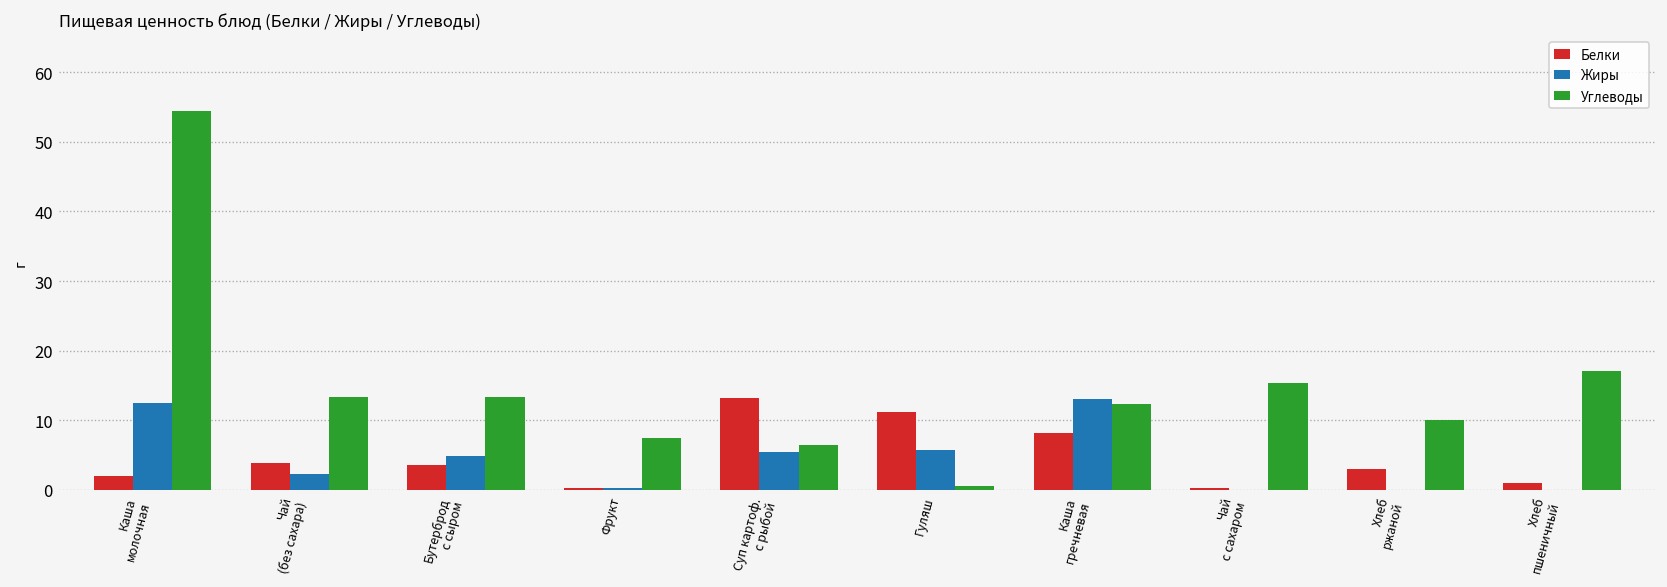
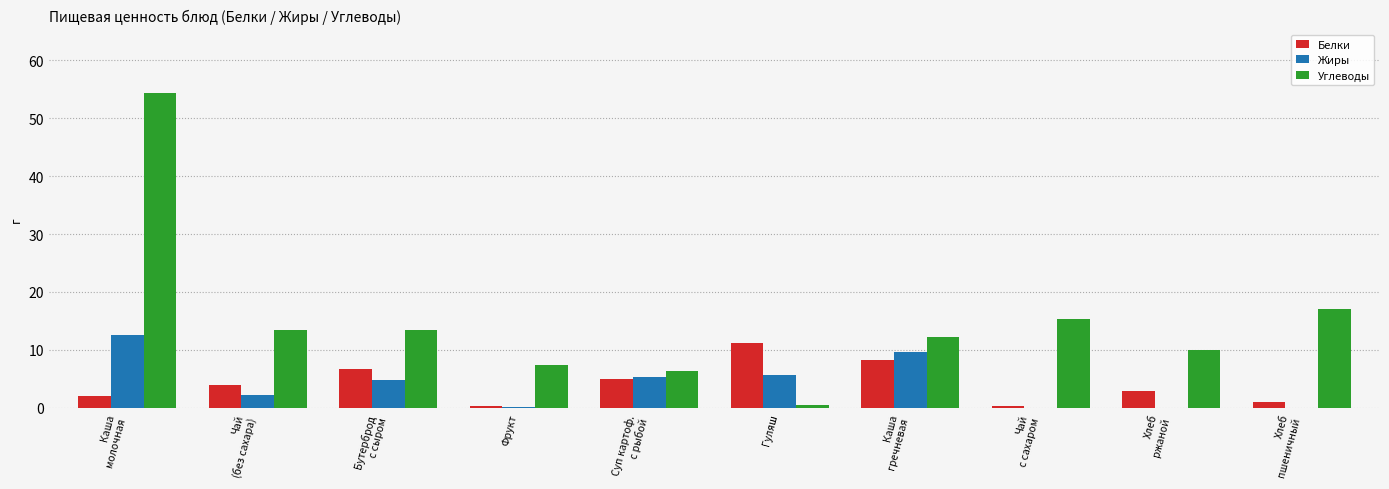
Белки, Бутерброд с сыром: 4 -> 7
Белки, Суп картоф. с рыбой: 13 -> 5
Жиры, Каша гречневая: 13 -> 10
